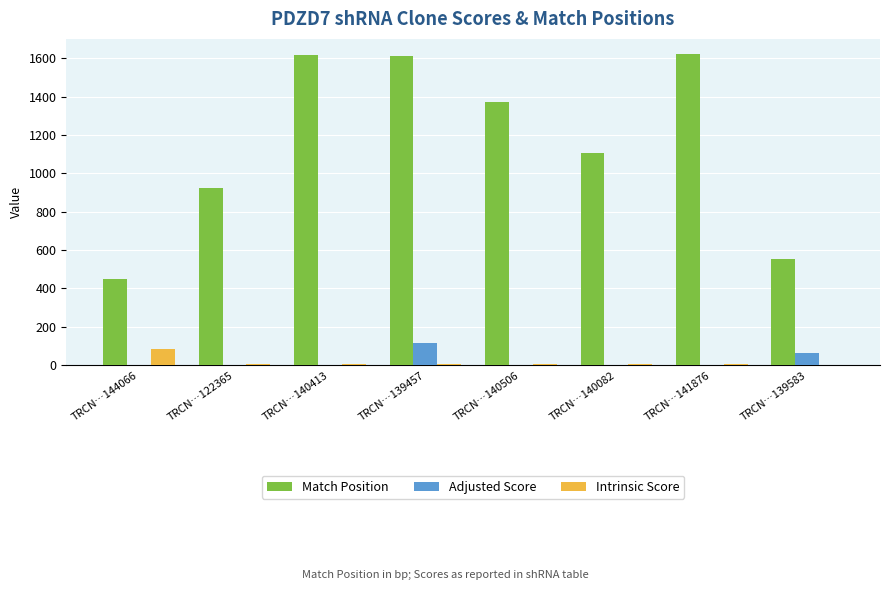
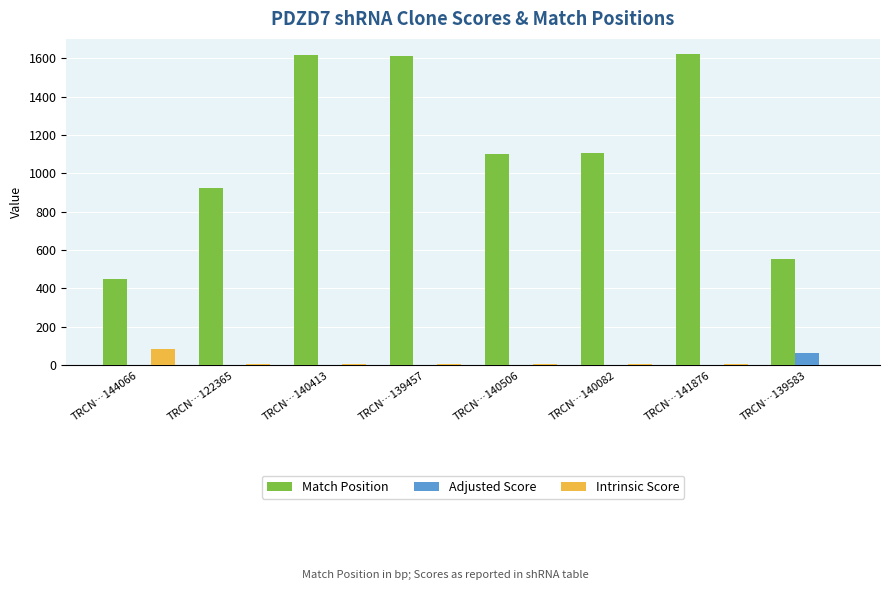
Adjusted Score, TRCN…139457: 120 -> 0
Match Position, TRCN…140506: 1370 -> 1100
